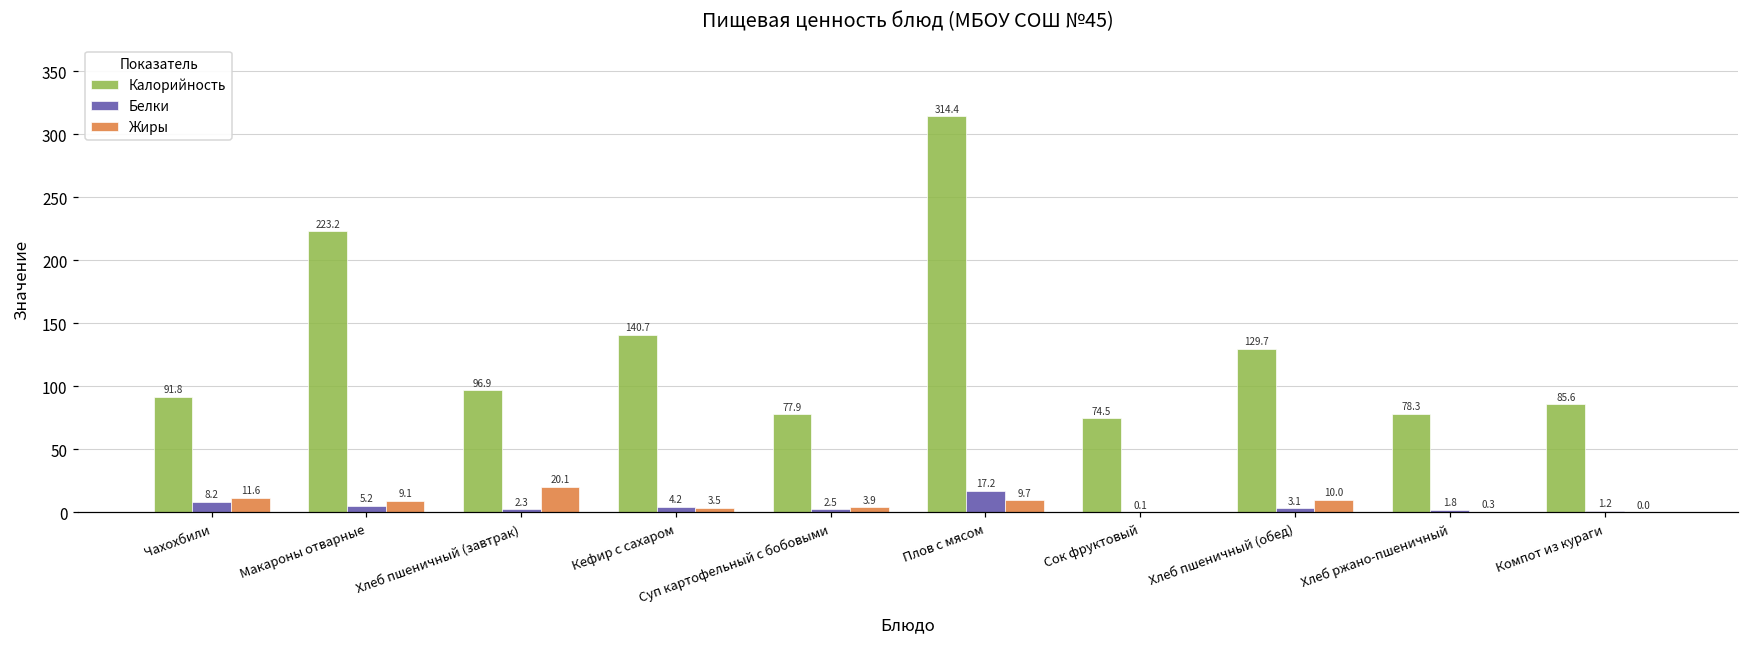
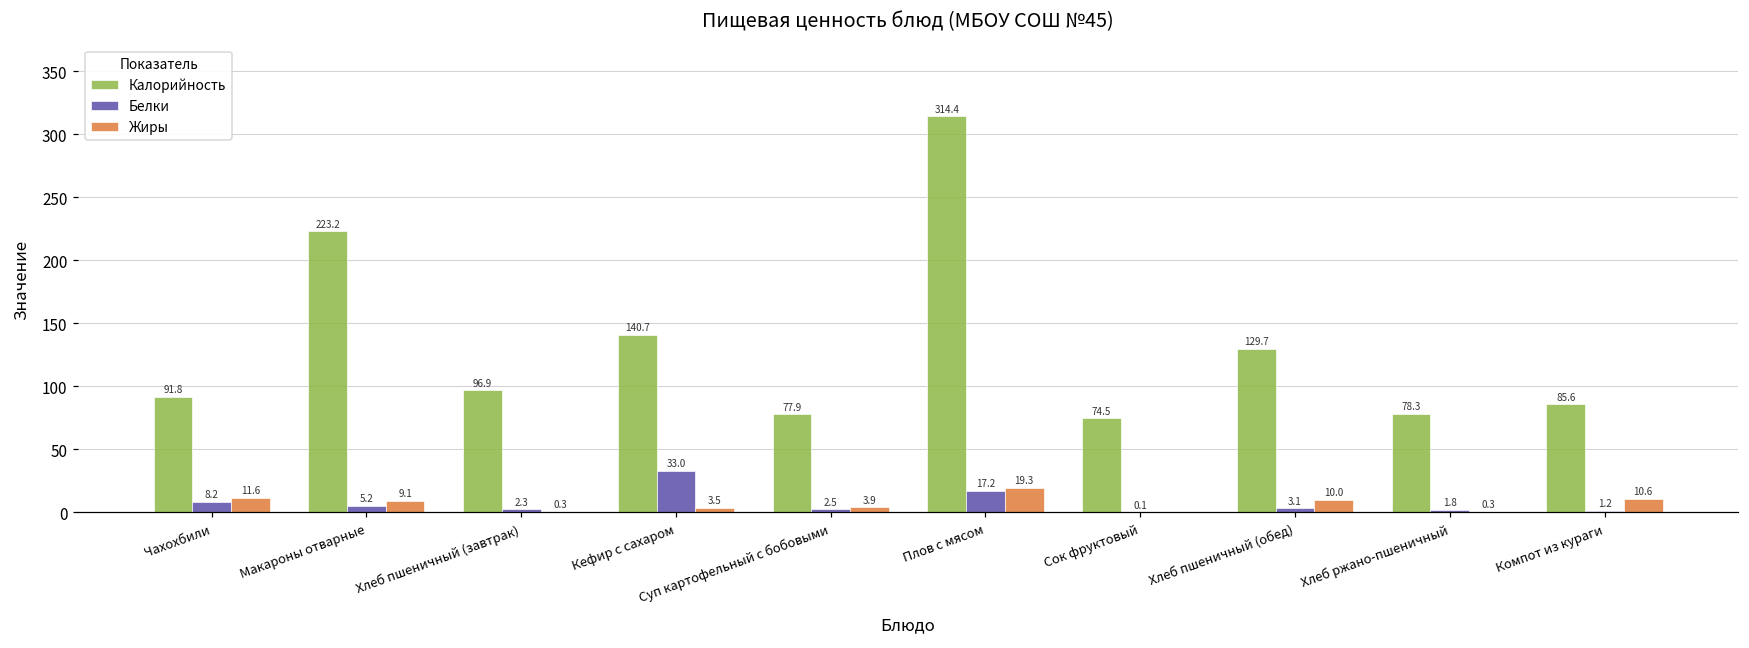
Жиры, Хлеб пшеничный (завтрак): 20.1 -> 0.3
Белки, Кефир с сахаром: 4.2 -> 33.0
Жиры, Плов с мясом: 9.7 -> 19.3
Жиры, Компот из кураги: 0.0 -> 10.6
